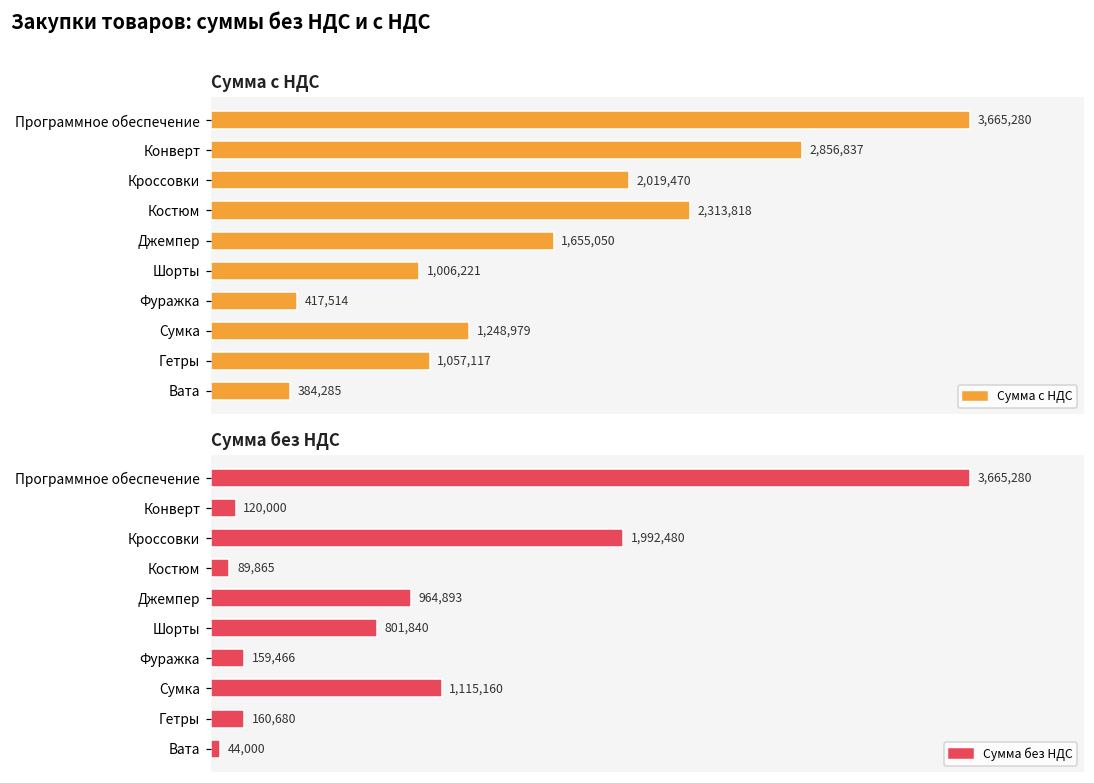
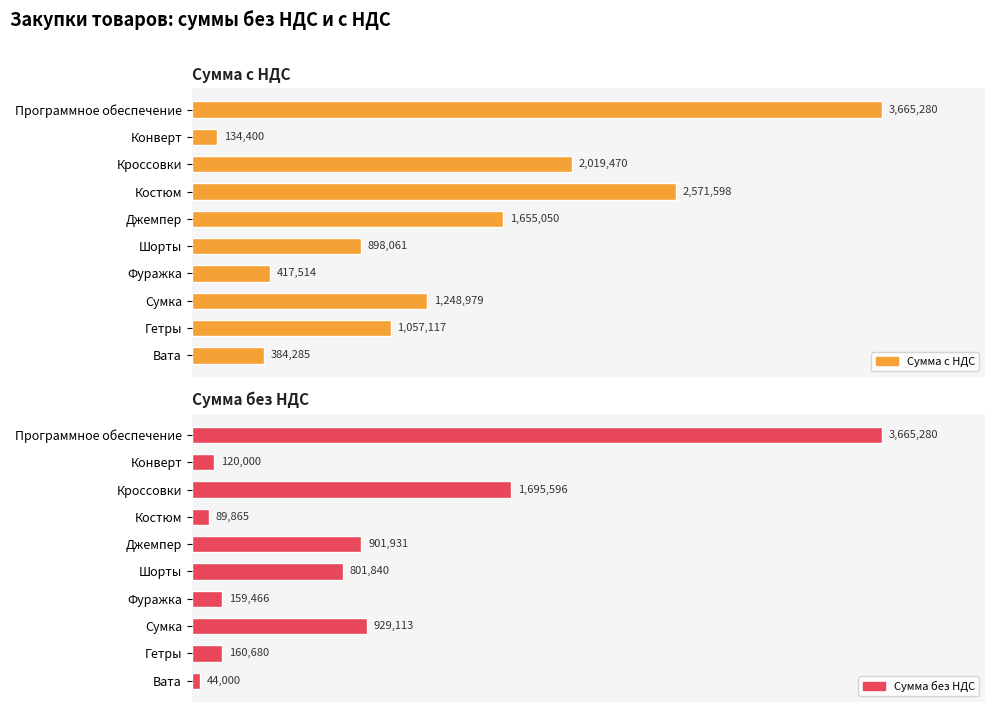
Сумма с НДС, Конверт: 2,856,837 -> 134,400
Сумма с НДС, Костюм: 2,313,818 -> 2,571,598
Сумма с НДС, Шорты: 1,006,221 -> 898,061
Сумма без НДС, Кроссовки: 1,992,480 -> 1,695,596
Сумма без НДС, Джемпер: 964,893 -> 901,931
Сумма без НДС, Сумка: 1,115,160 -> 929,113
